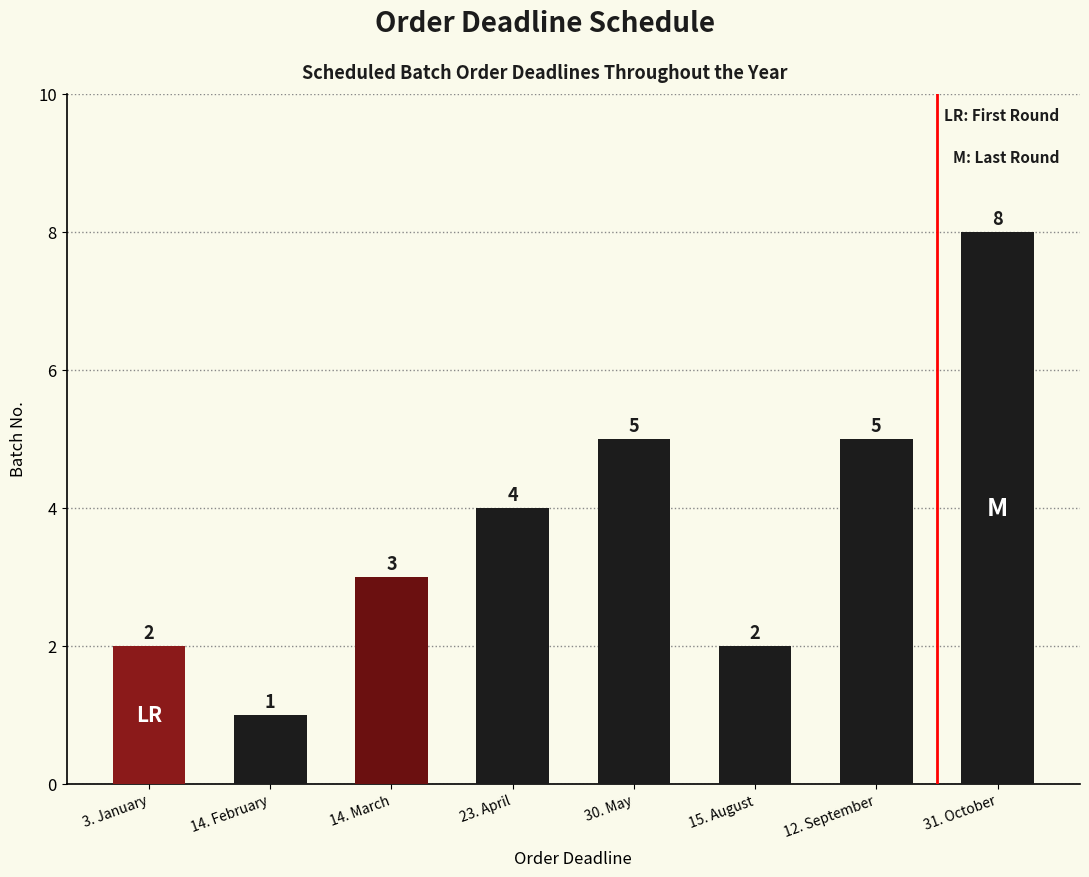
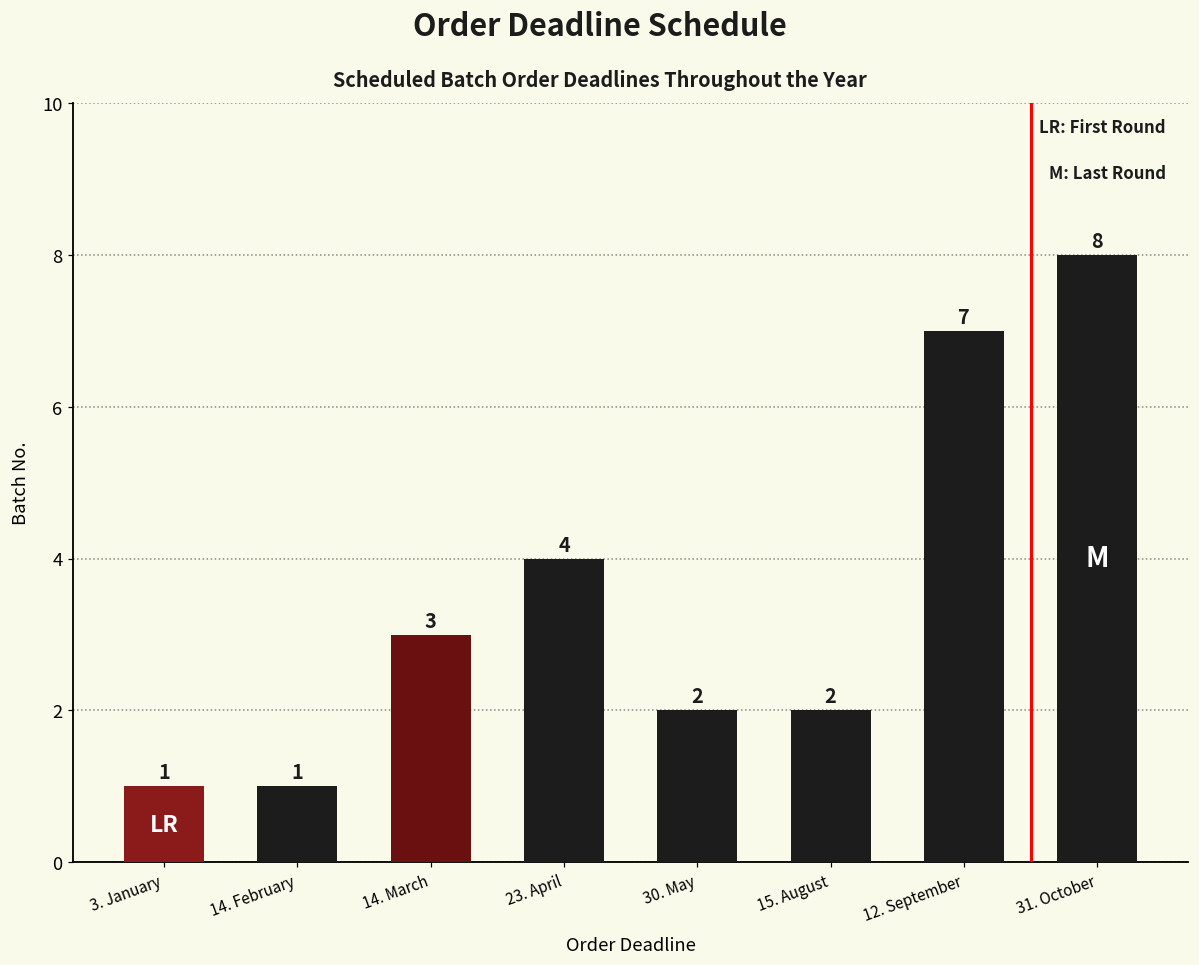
3. January: 2 -> 1
30. May: 5 -> 2
12. September: 5 -> 7
